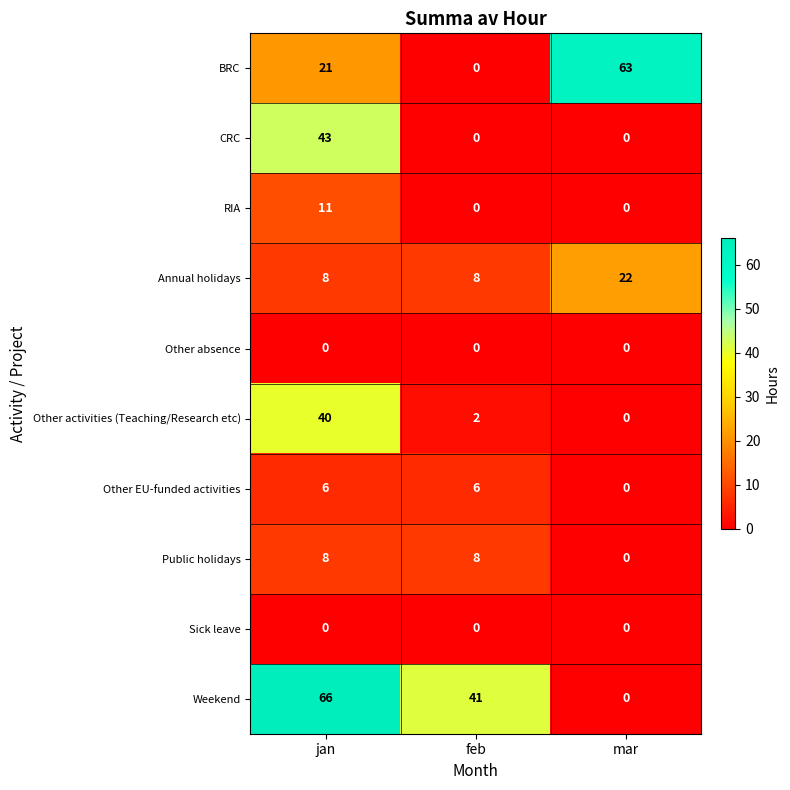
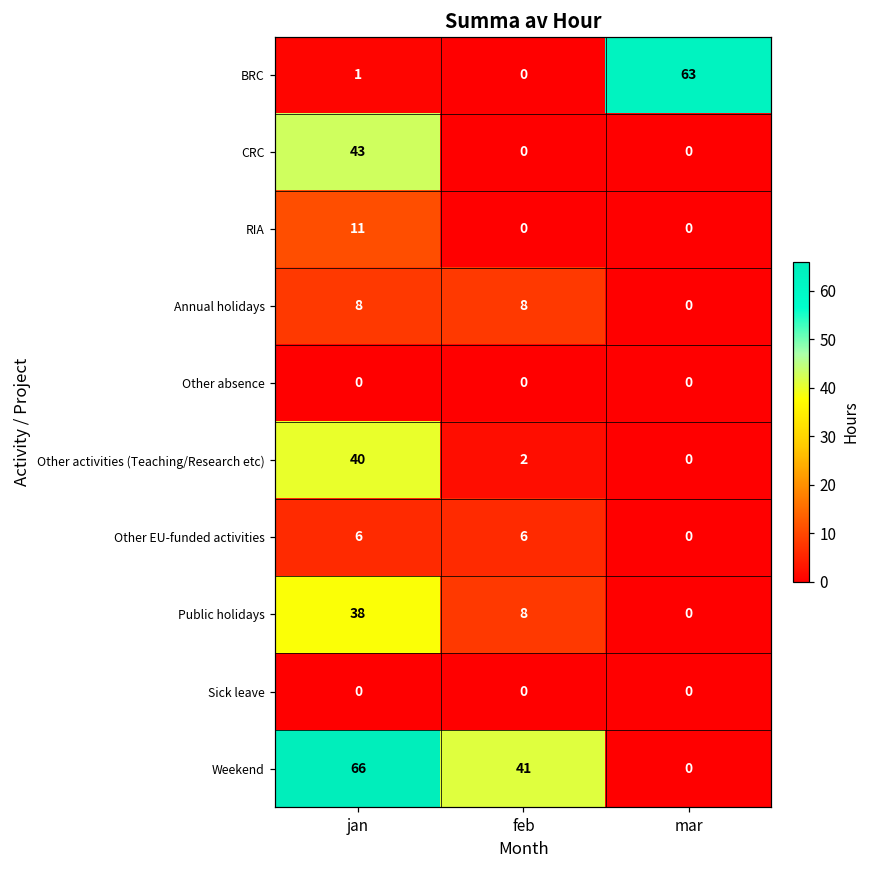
BRC, jan: 21 -> 1
Annual holidays, mar: 22 -> 0
Public holidays, jan: 8 -> 38
